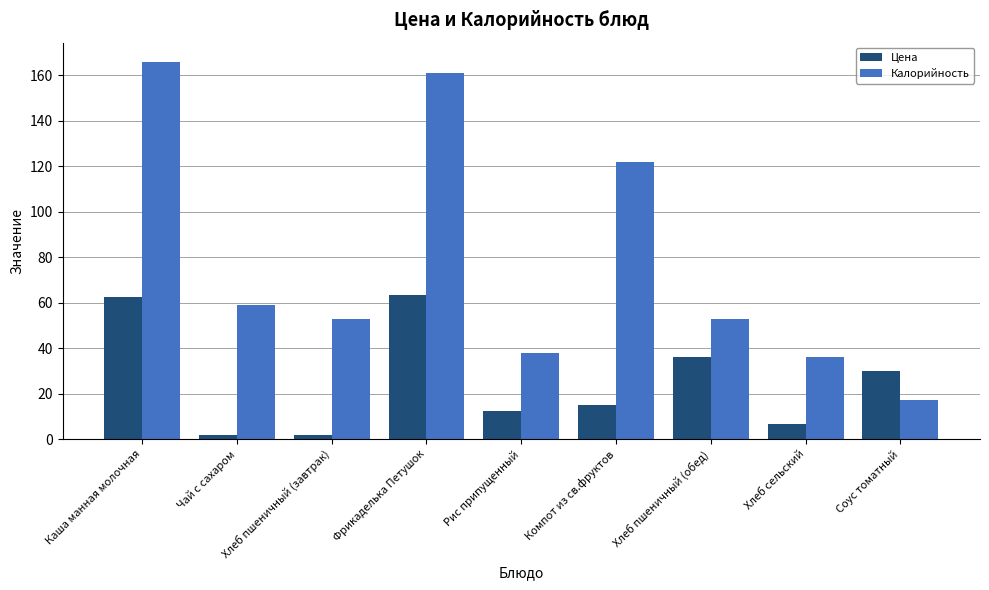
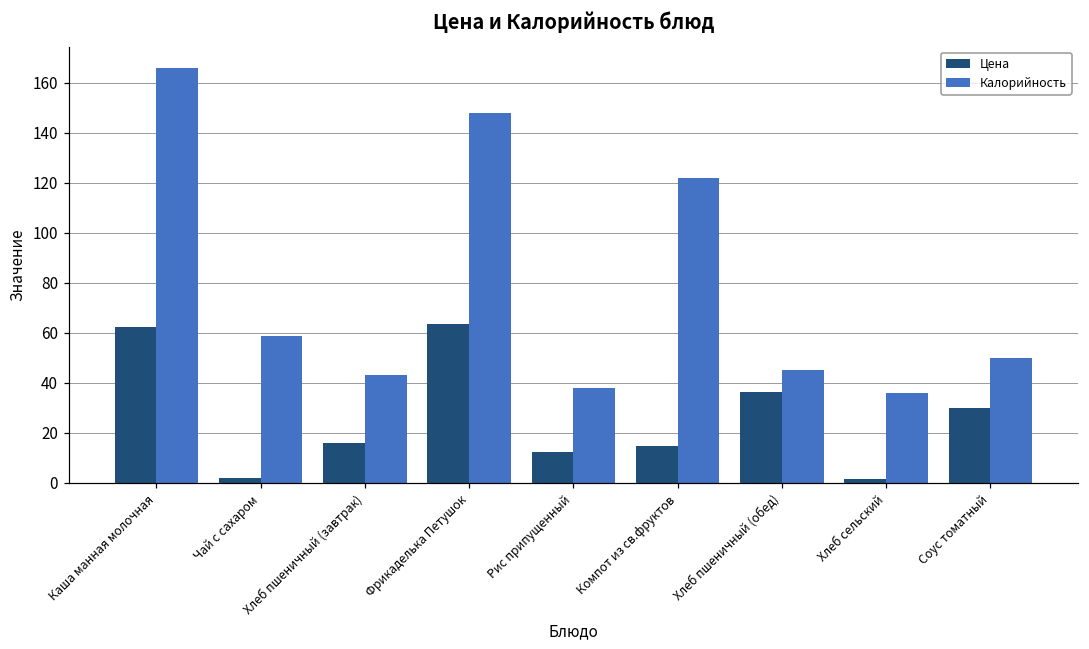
Цена, Хлеб пшеничный (завтрак): 2 -> 16
Калорийность, Хлеб пшеничный (завтрак): 53 -> 43
Калорийность, Фрикаделька Петушок: 161 -> 148
Калорийность, Хлеб пшеничный (обед): 53 -> 45
Цена, Хлеб сельский: 7 -> 2
Калорийность, Соус томатный: 17 -> 50
